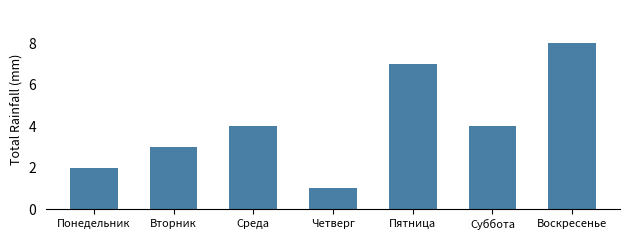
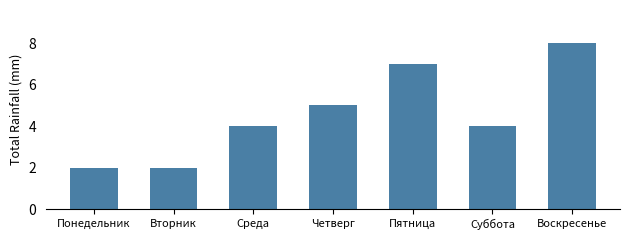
Вторник: 3 -> 2
Четверг: 1 -> 5
